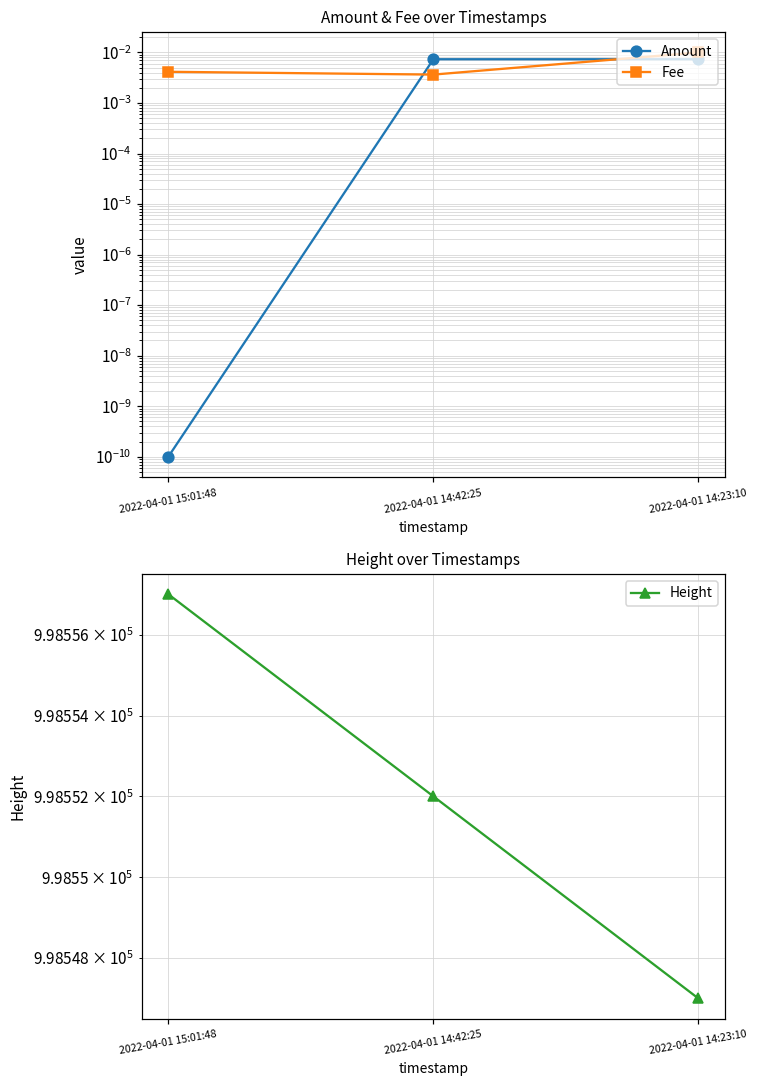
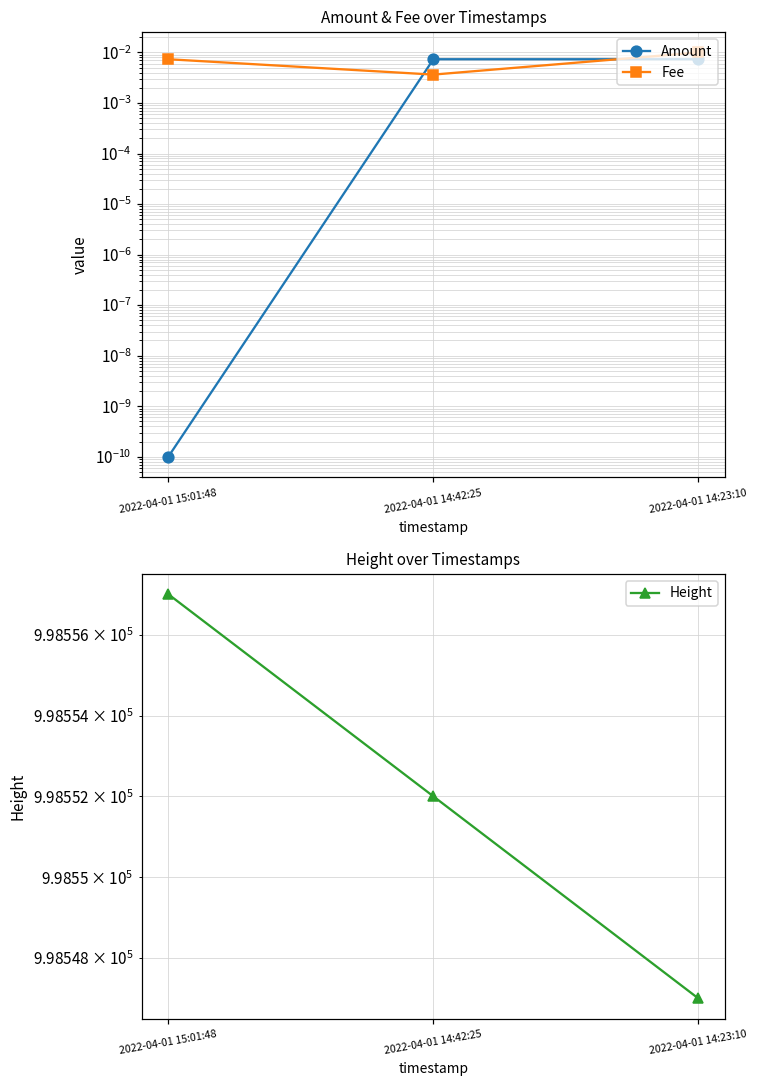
Amount & Fee over Timestamps, Fee, 2022-04-01 15:01:48: 0.004 -> 0.007
